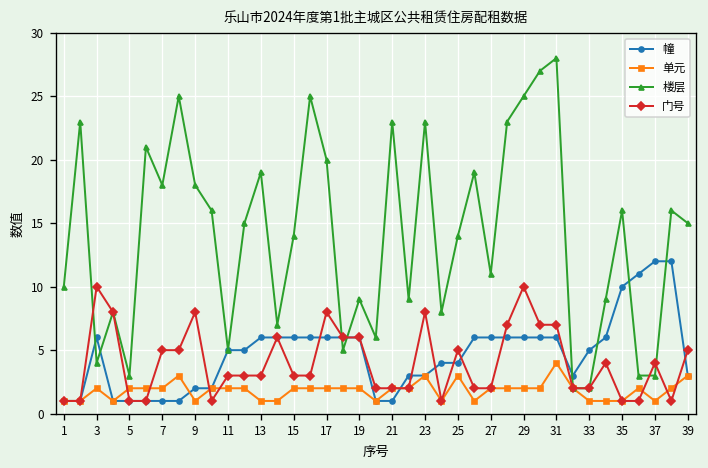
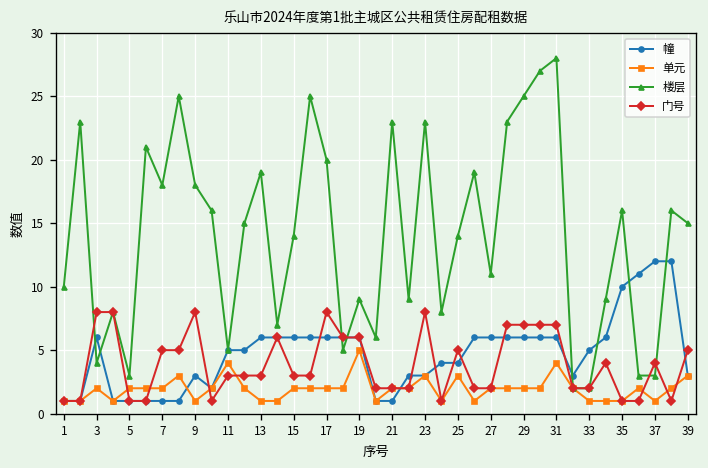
门号, 3: 10 -> 8
幢, 9: 2 -> 3
单元, 11: 2 -> 4
单元, 19: 2 -> 5
门号, 29: 10 -> 7
